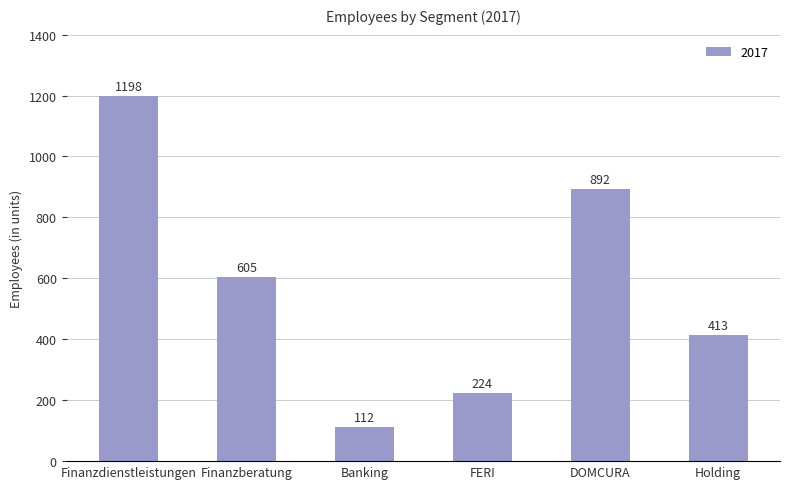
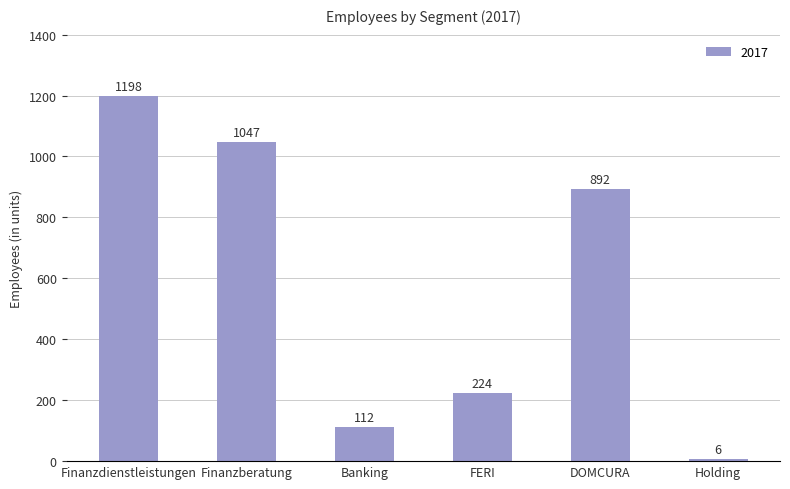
Finanzberatung: 605 -> 1047
Holding: 413 -> 6
